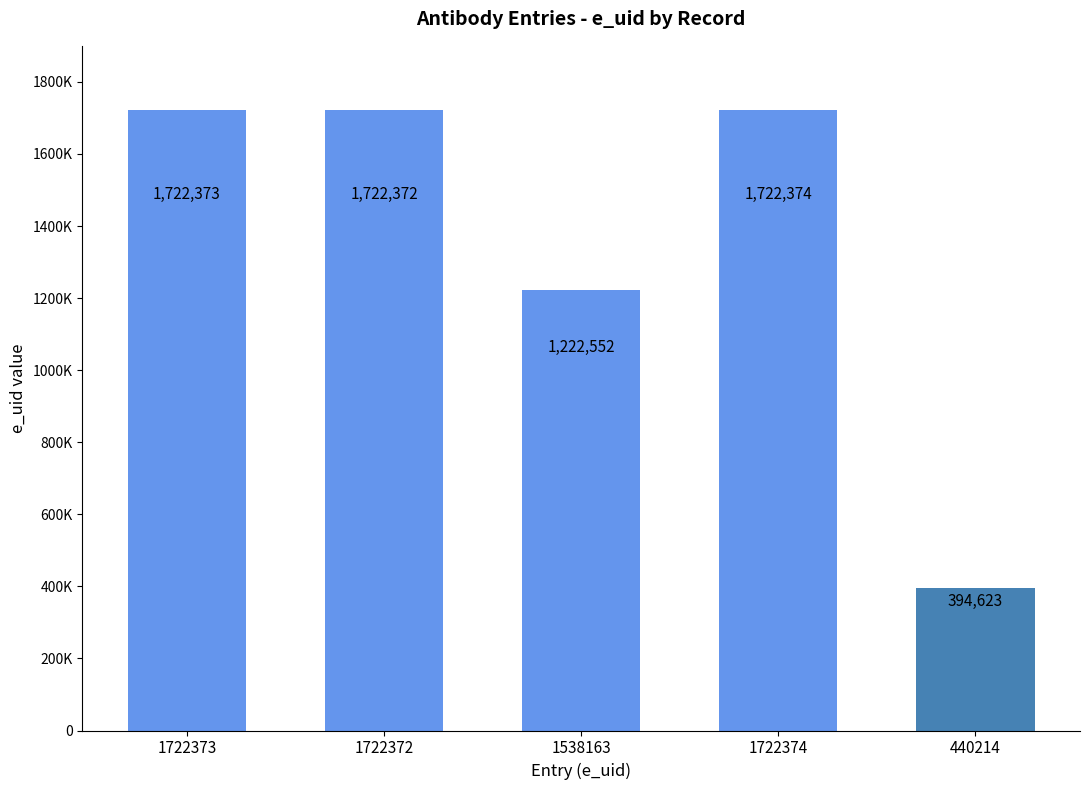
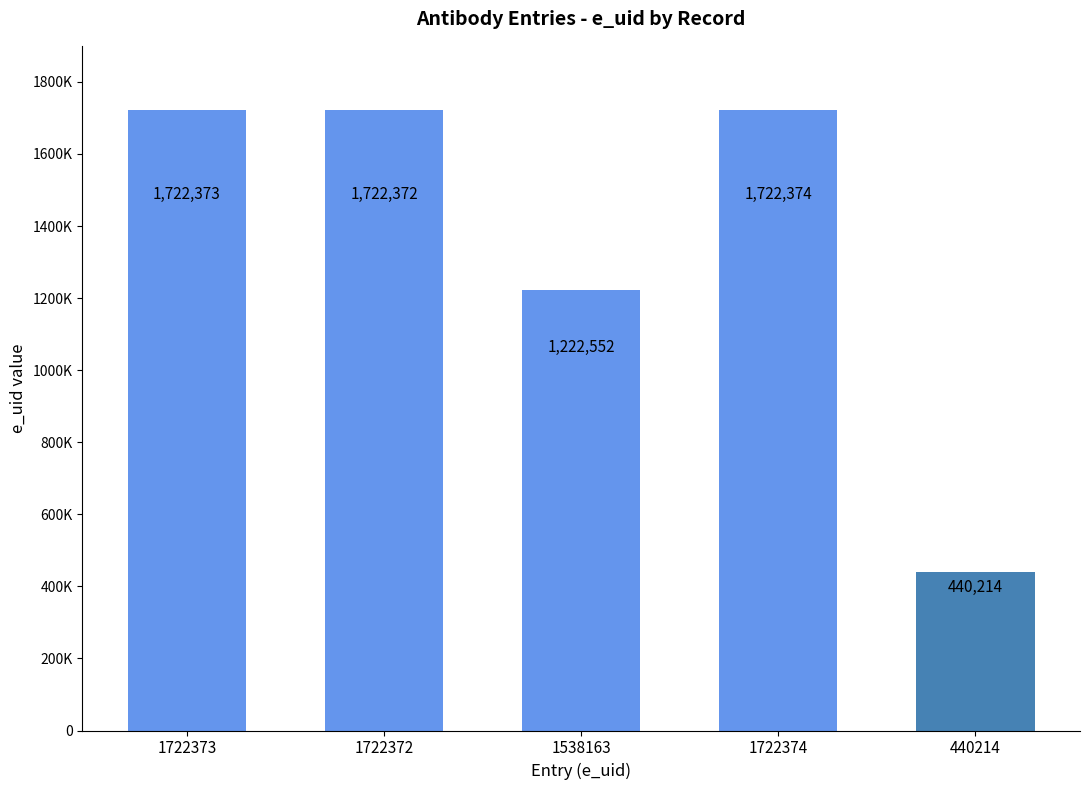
440214: 394,623 -> 440,214
